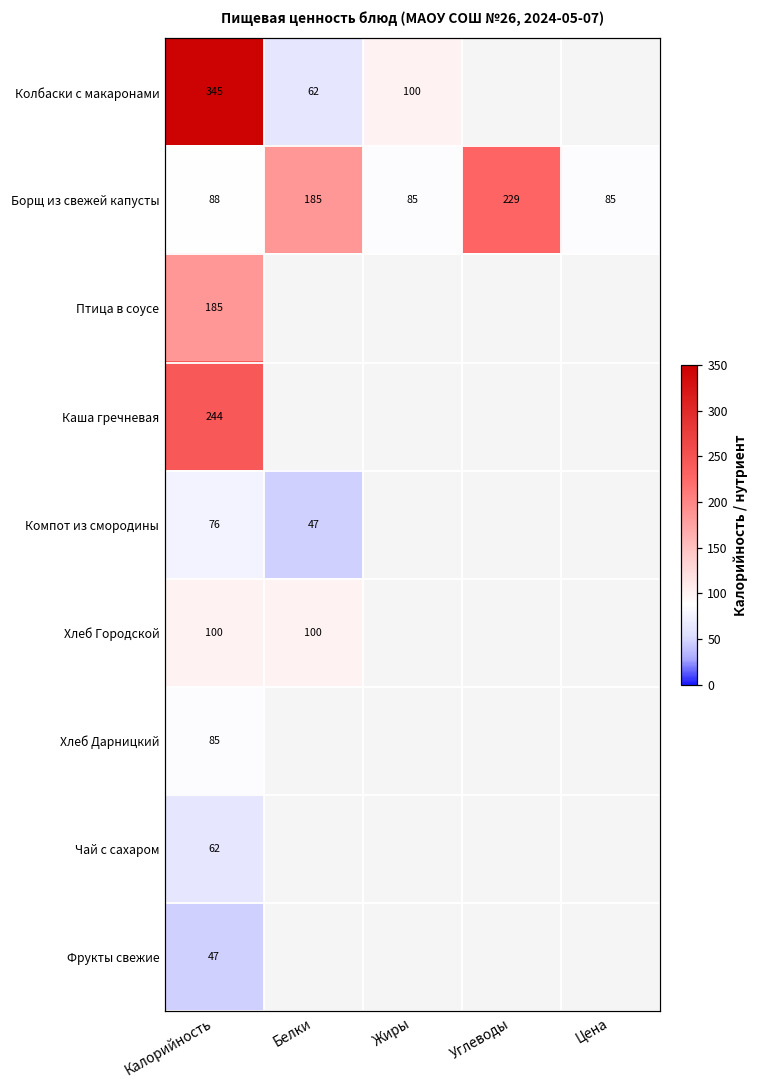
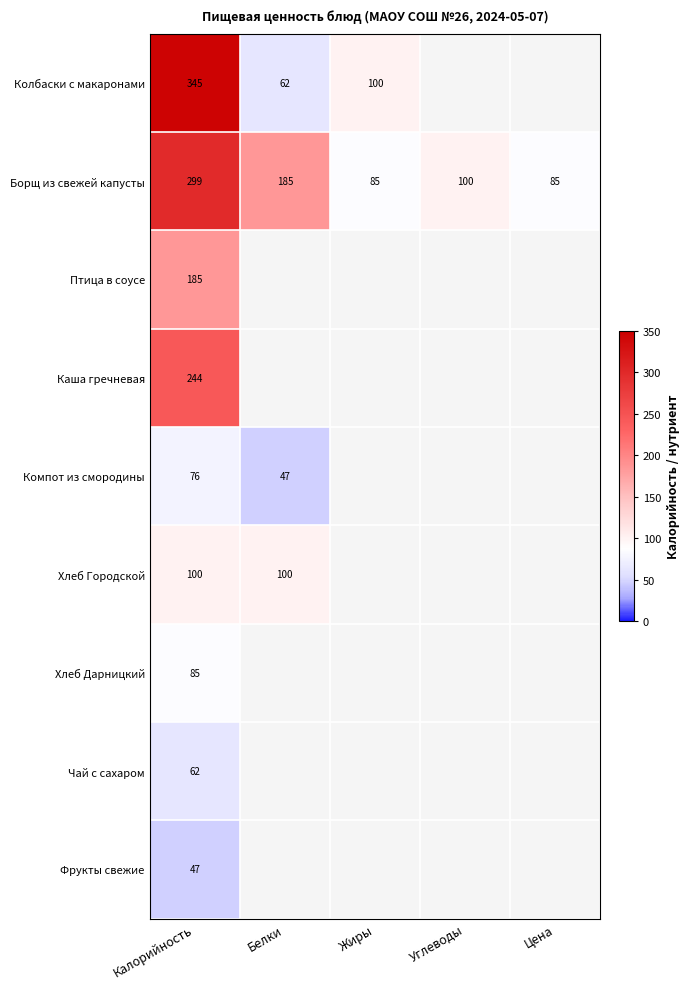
Борщ из свежей капусты, Калорийность: 88 -> 299
Борщ из свежей капусты, Углеводы: 229 -> 100
